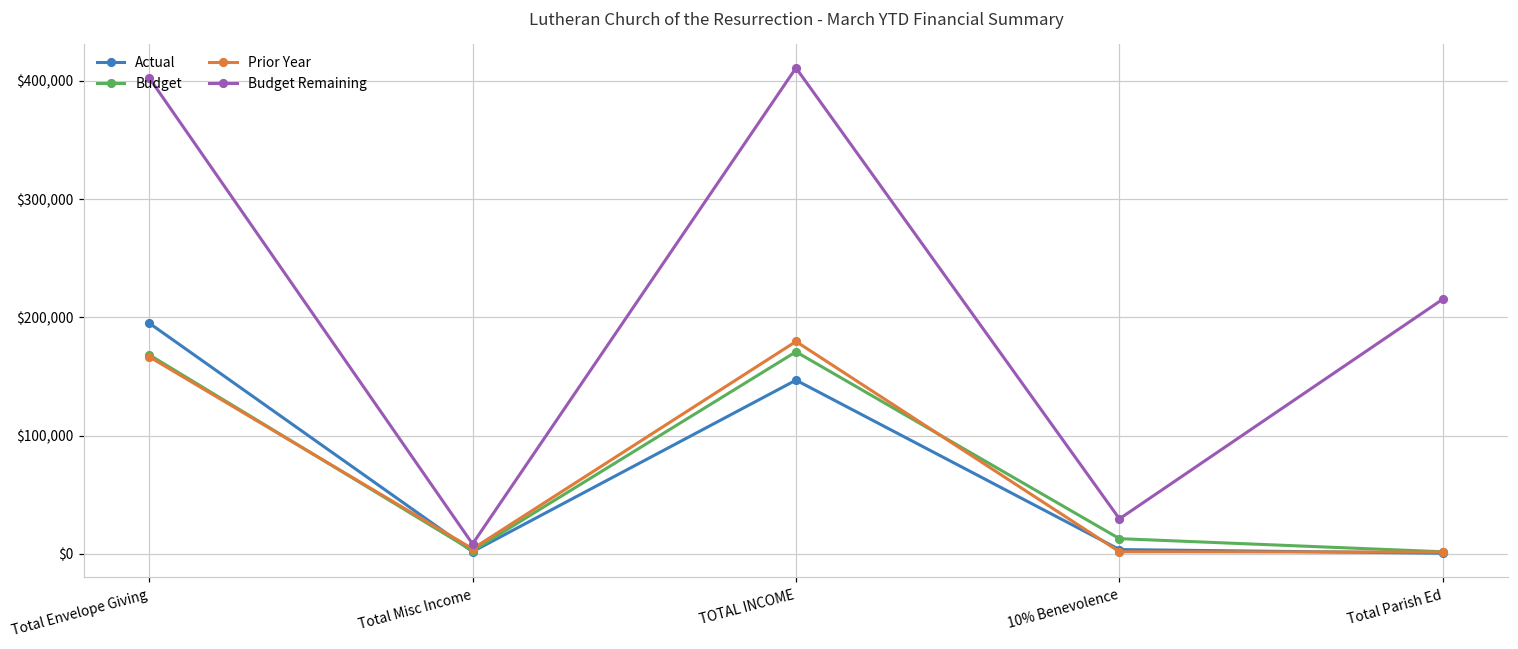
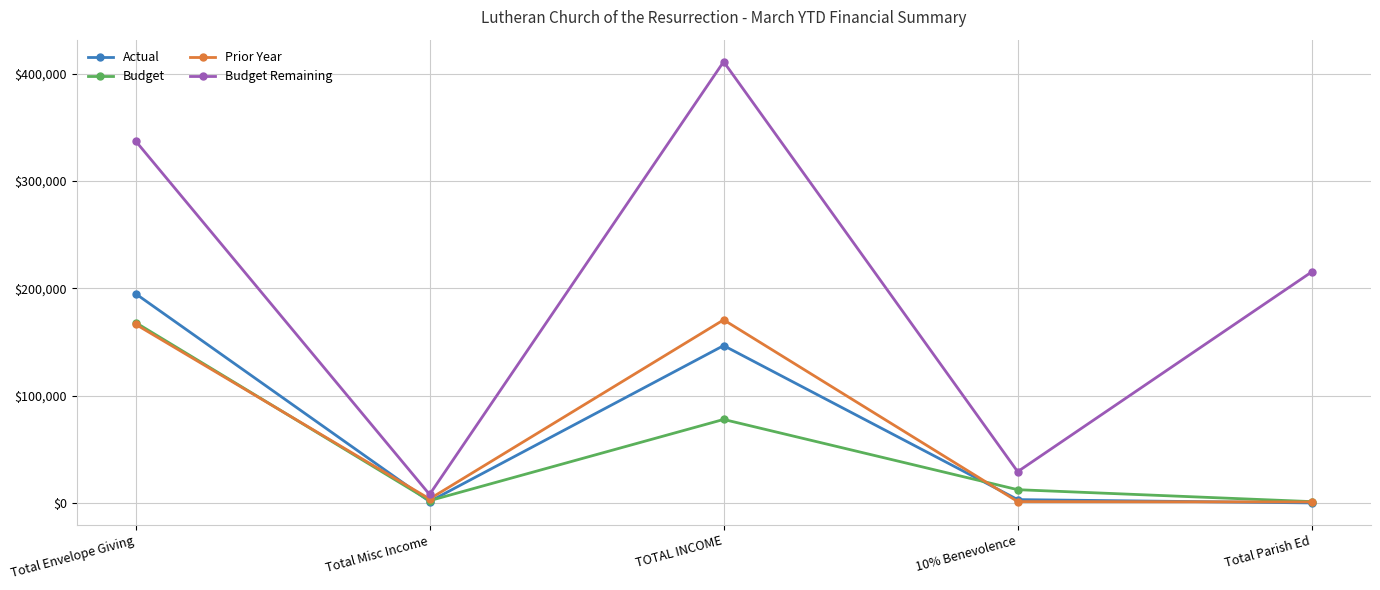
Budget Remaining, Total Envelope Giving: $403,000 -> $337,000
Budget, TOTAL INCOME: $171,000 -> $78,000
Prior Year, TOTAL INCOME: $180,000 -> $171,000
